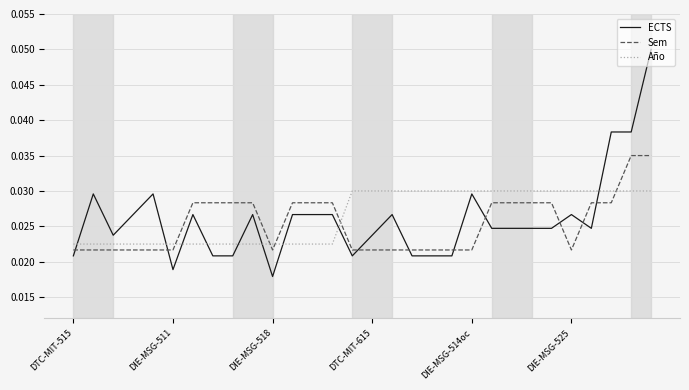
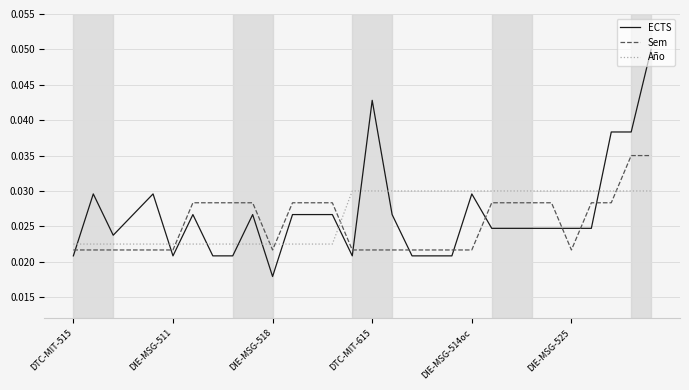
ECTS, DIE-MSG-511: 0.019 -> 0.021
ECTS, DTC-MIT-615: 0.024 -> 0.043
ECTS, DIE-MSG-525: 0.027 -> 0.025
